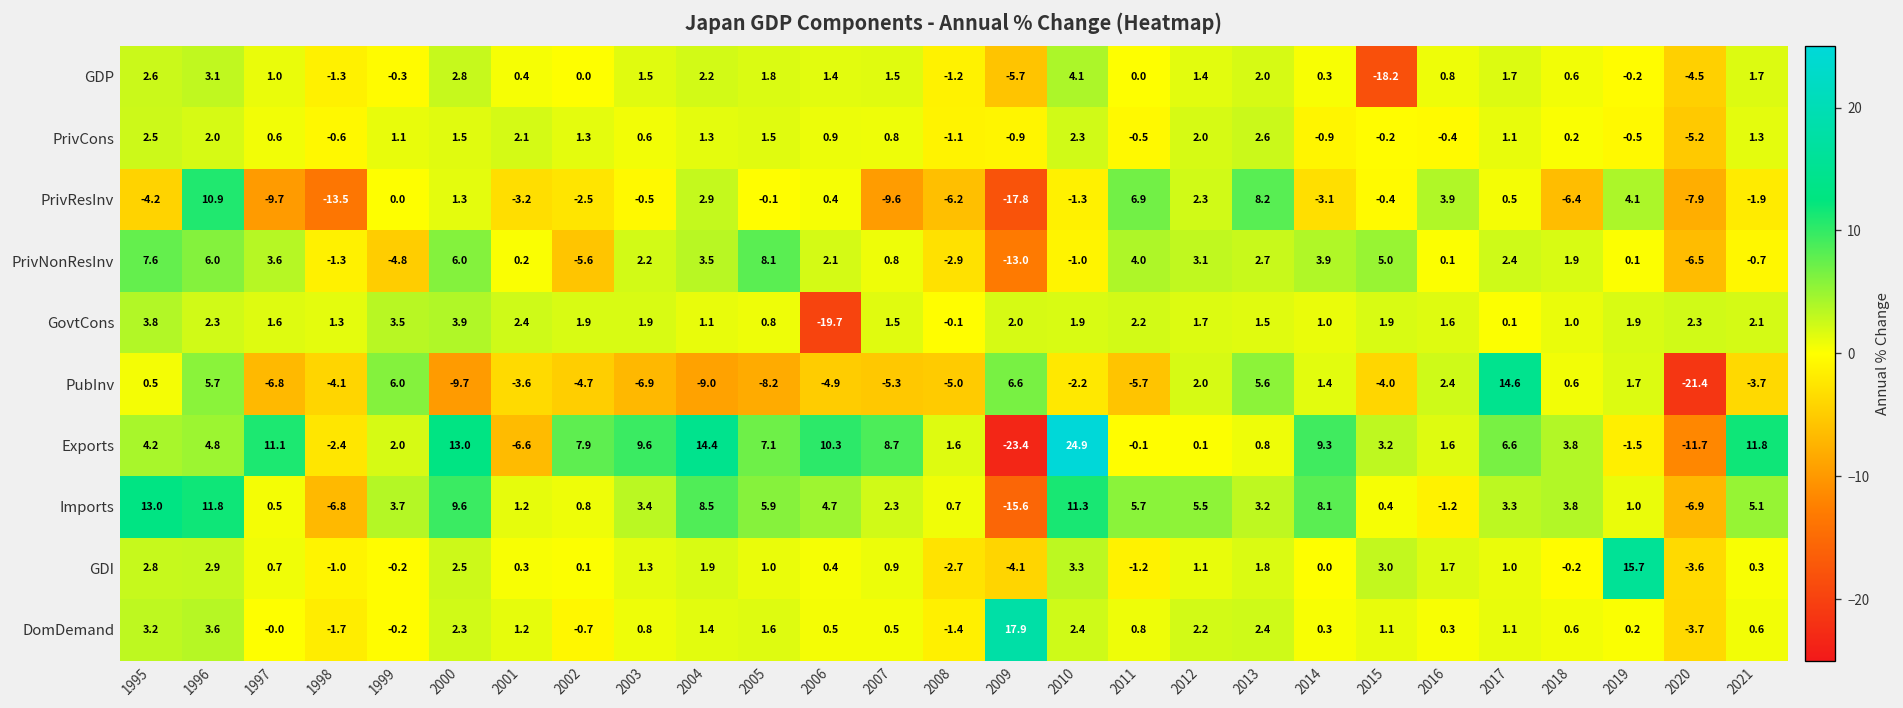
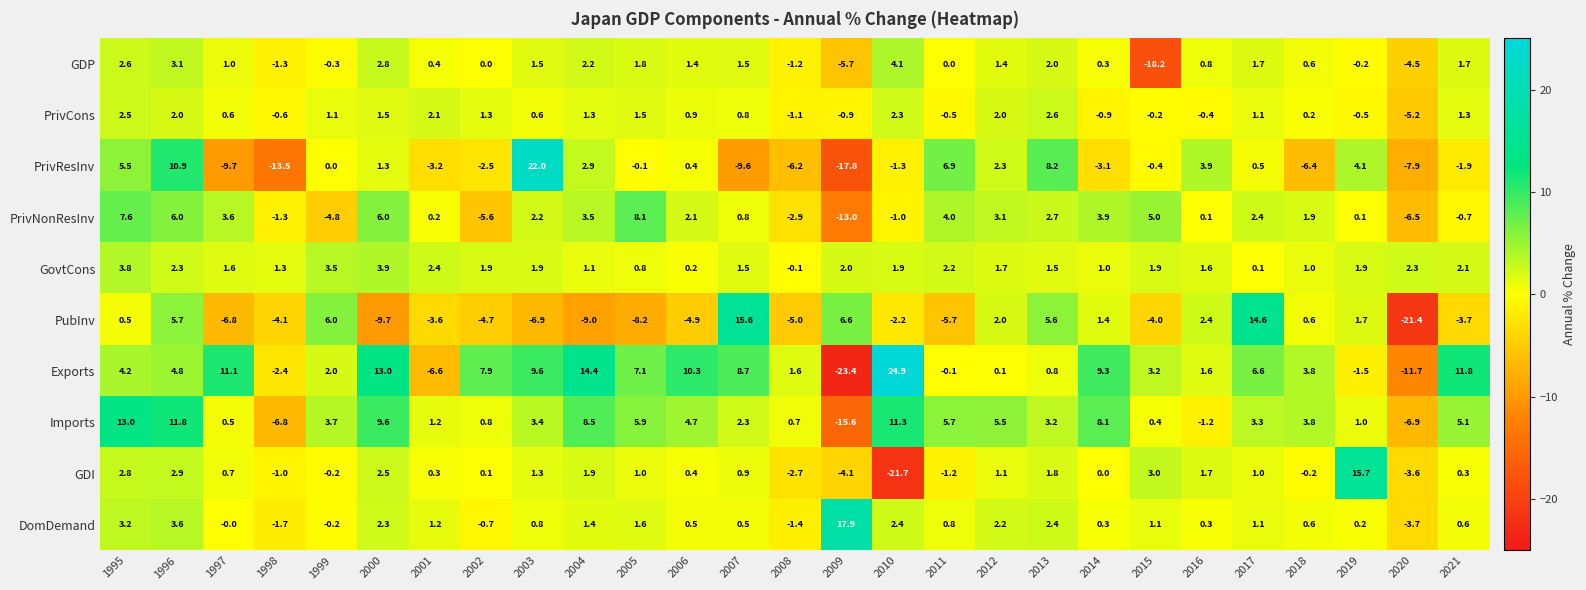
PrivResInv, 1995: -4.2 -> 5.5
PrivResInv, 2003: -0.5 -> 22.0
GovtCons, 2006: -19.7 -> 0.2
PubInv, 2007: -5.3 -> 15.6
GDI, 2010: 3.3 -> -21.7
